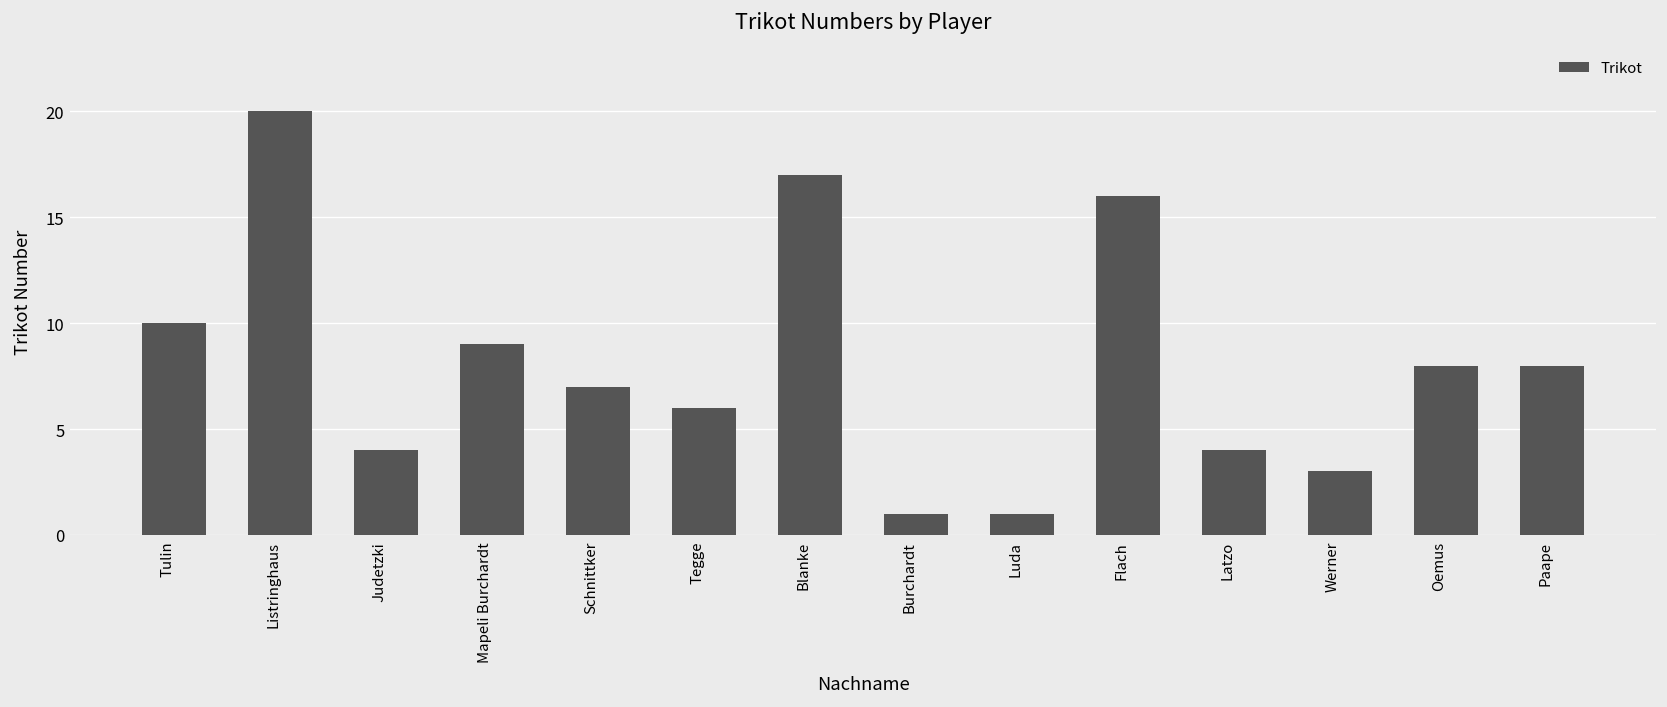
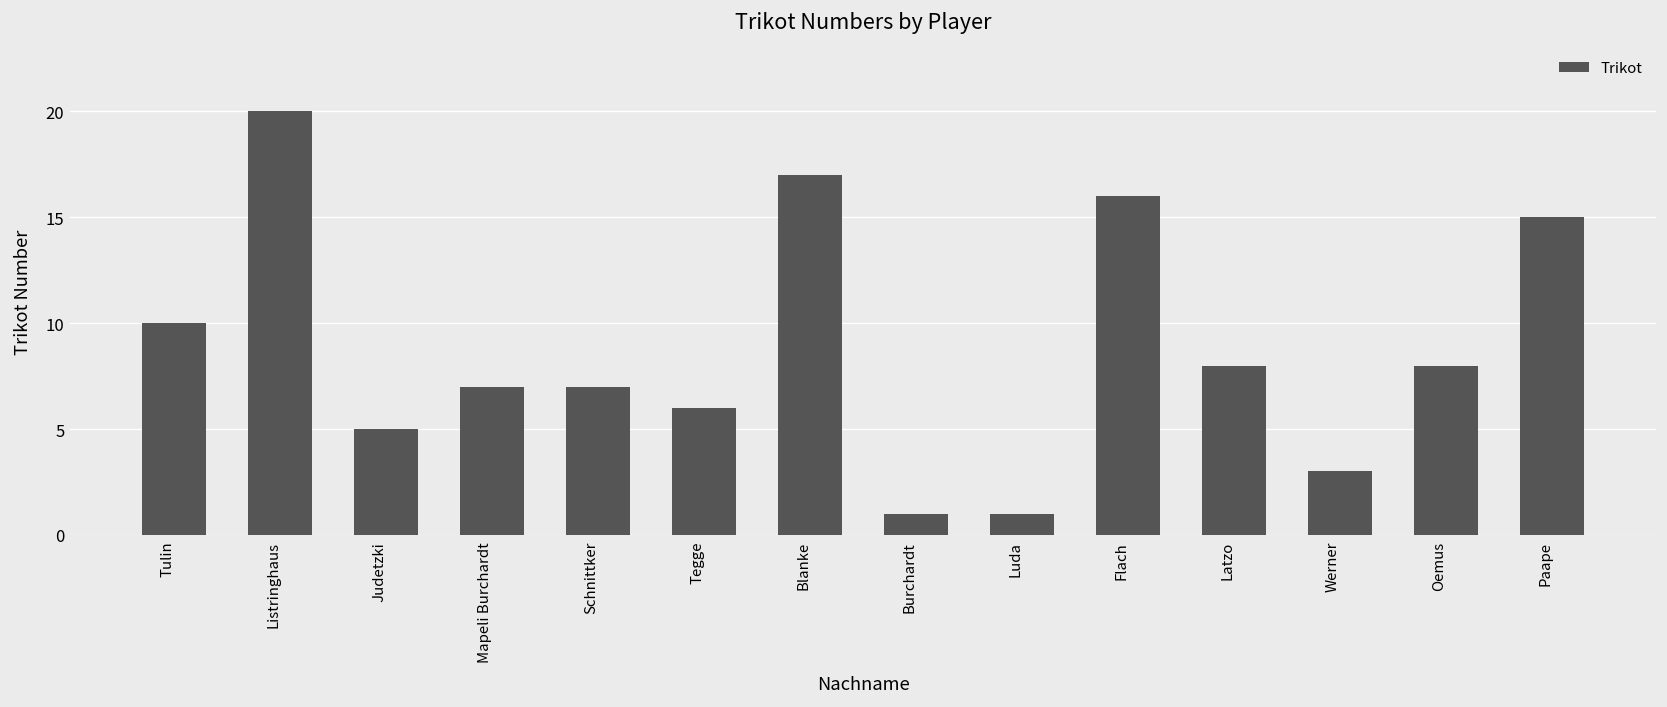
Judetzki: 4 -> 5
Mapeli Burchardt: 9 -> 7
Latzo: 4 -> 8
Paape: 8 -> 15
